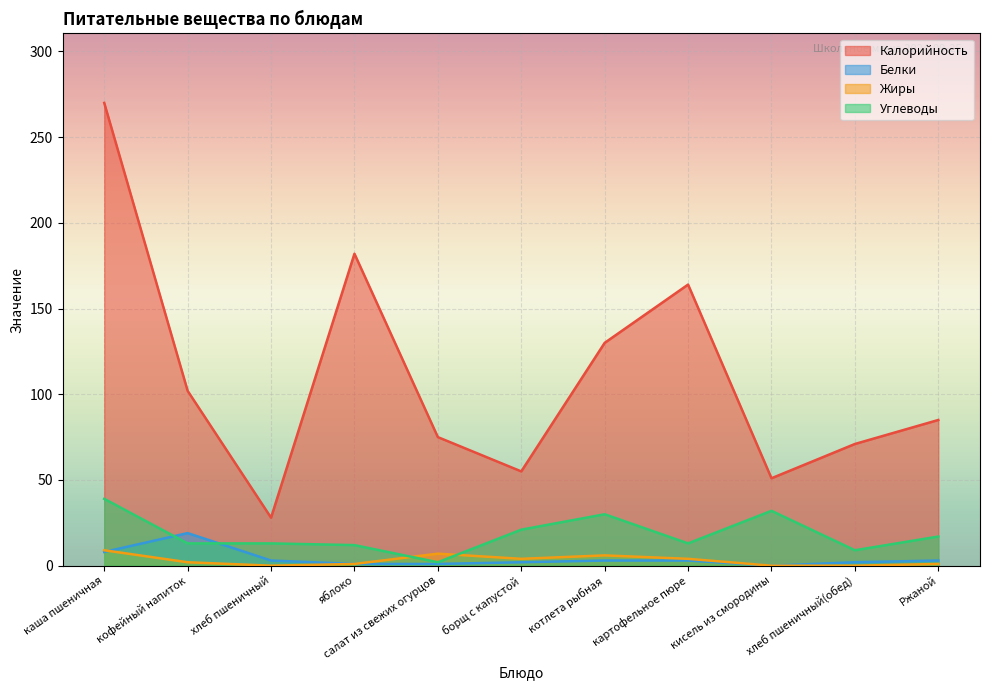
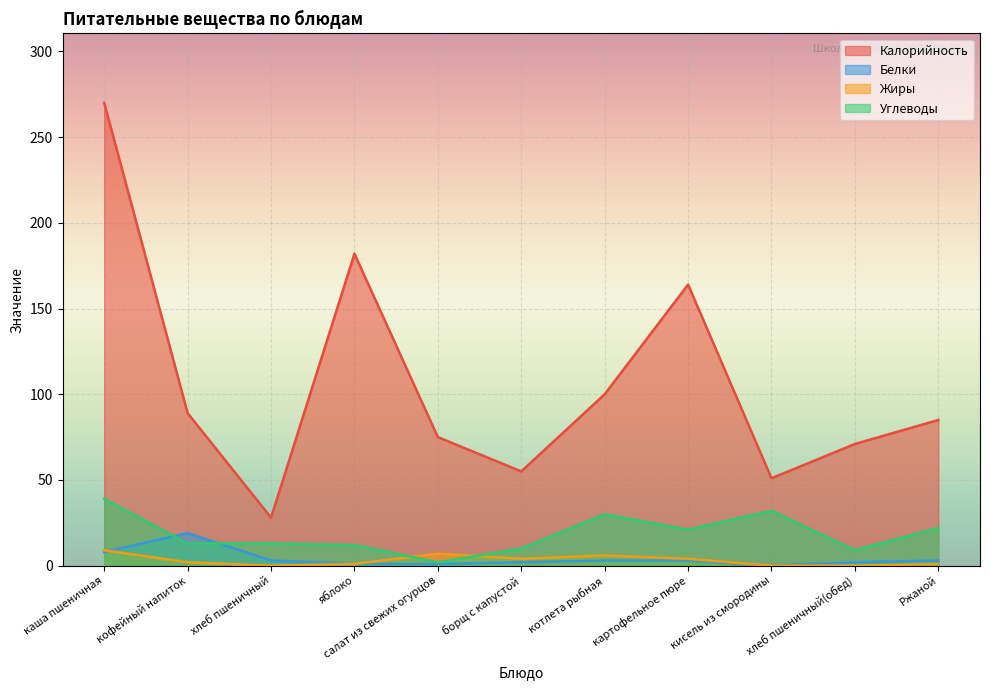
Калорийность, кофейный напиток: 102 -> 89
Углеводы, борщ с капустой: 21 -> 10
Калорийность, котлета рыбная: 130 -> 100
Углеводы, картофельное пюре: 13 -> 21
Углеводы, Ржаной: 17 -> 22
